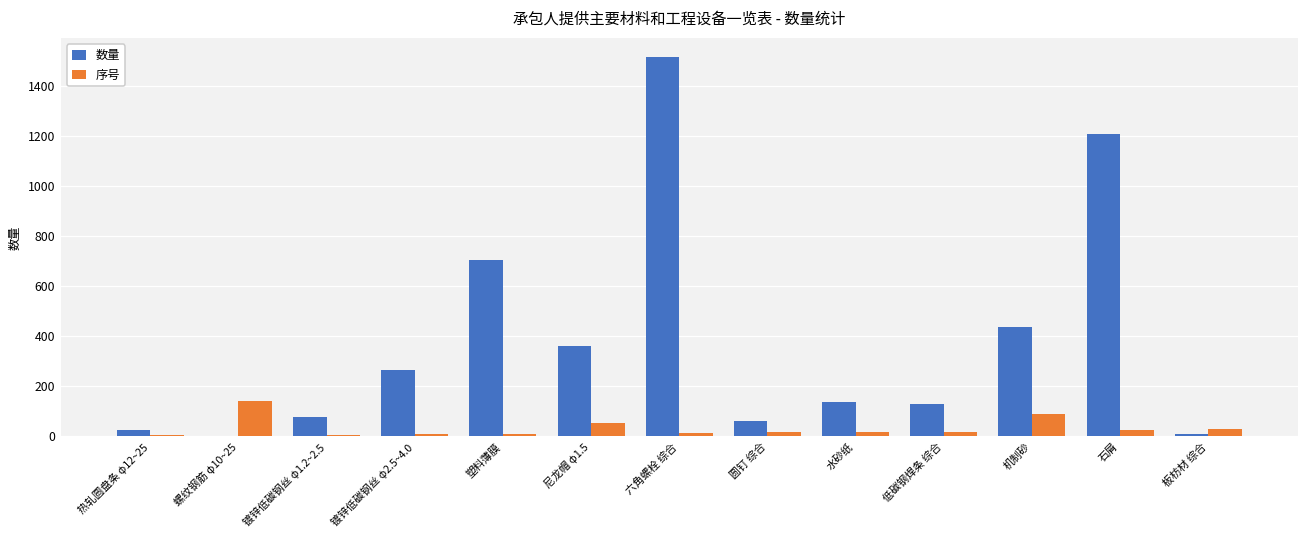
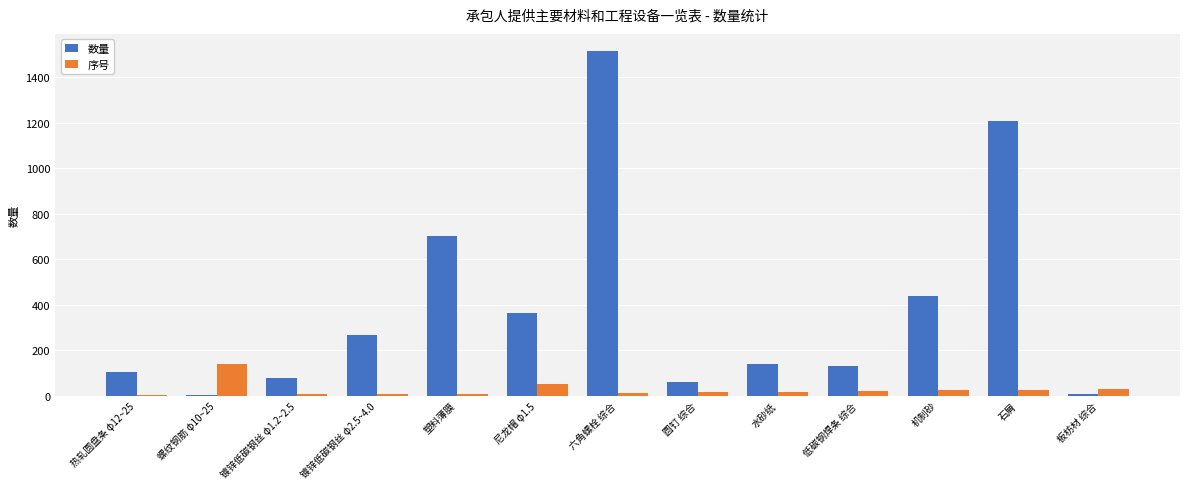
数量, 热轧圆盘条 φ12~25: 30 -> 110
序号, 机制砂: 90 -> 30
